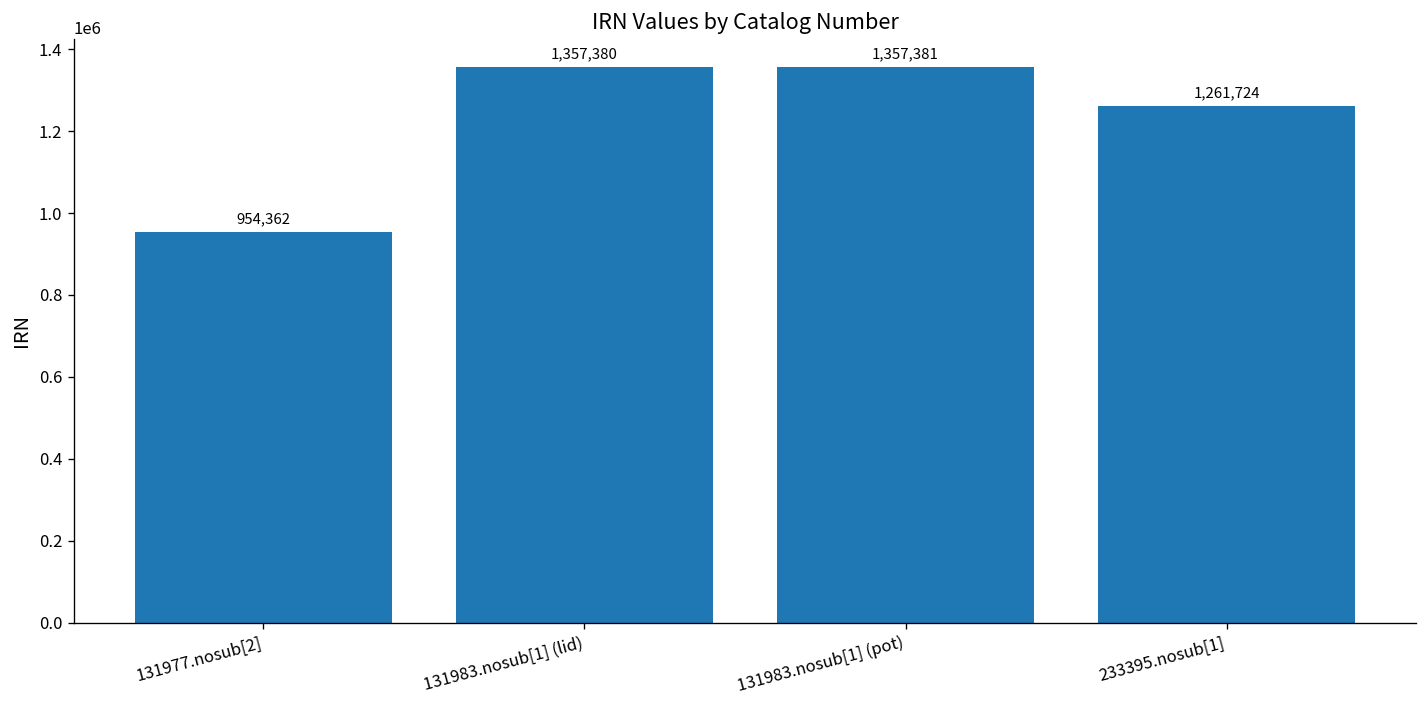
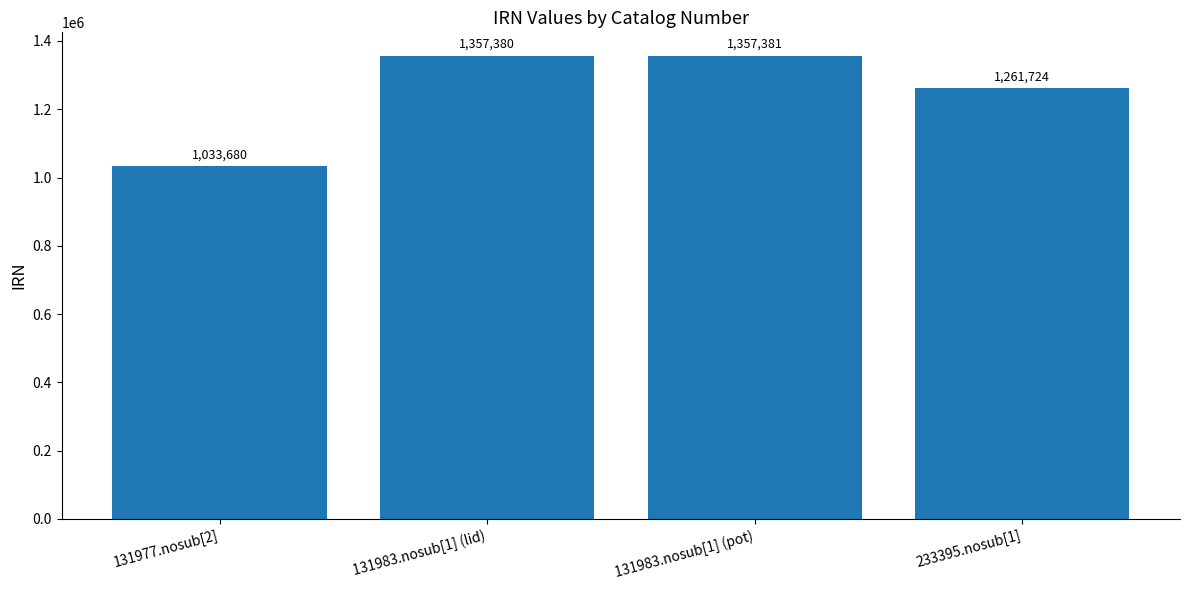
131977.nosub[2]: 954,362 -> 1,033,680
